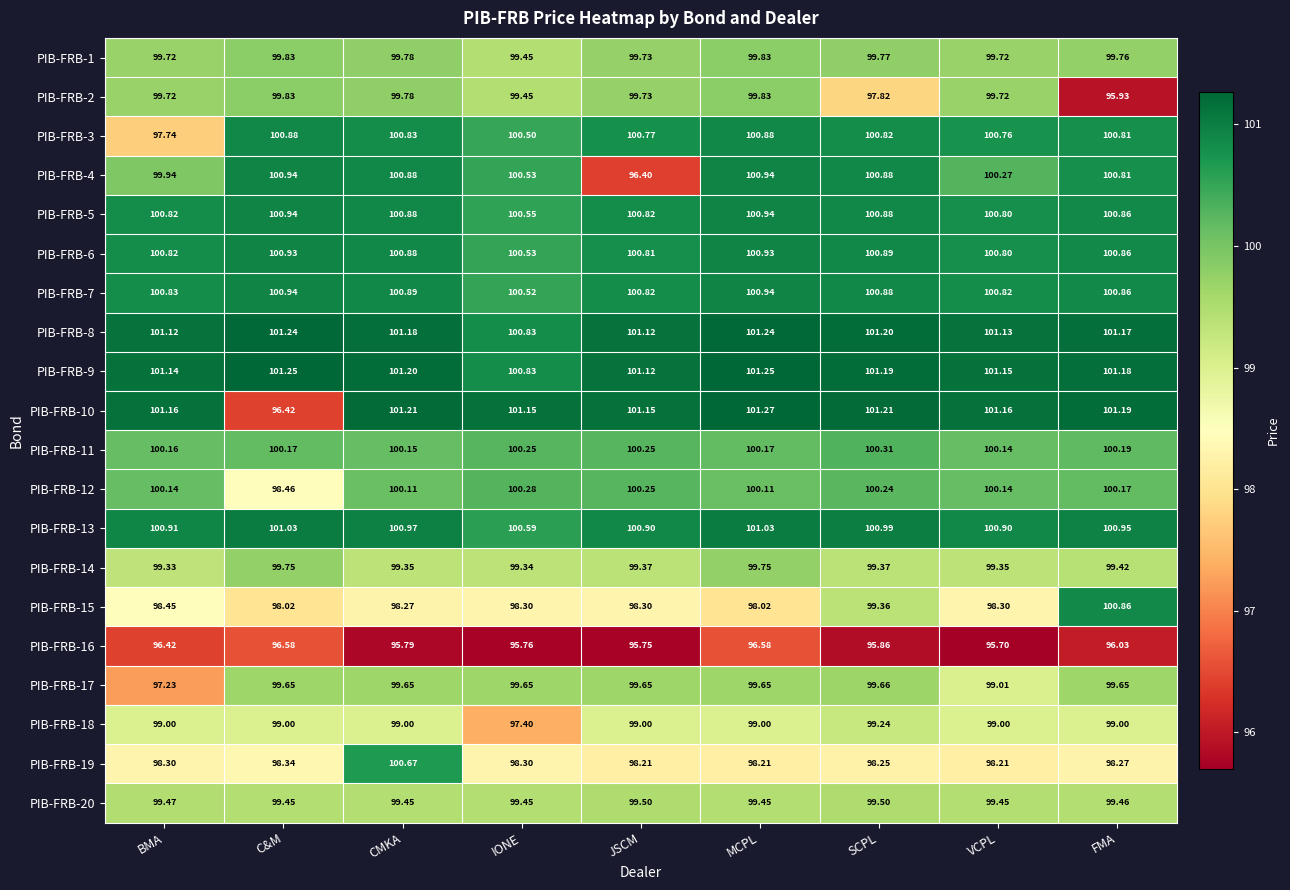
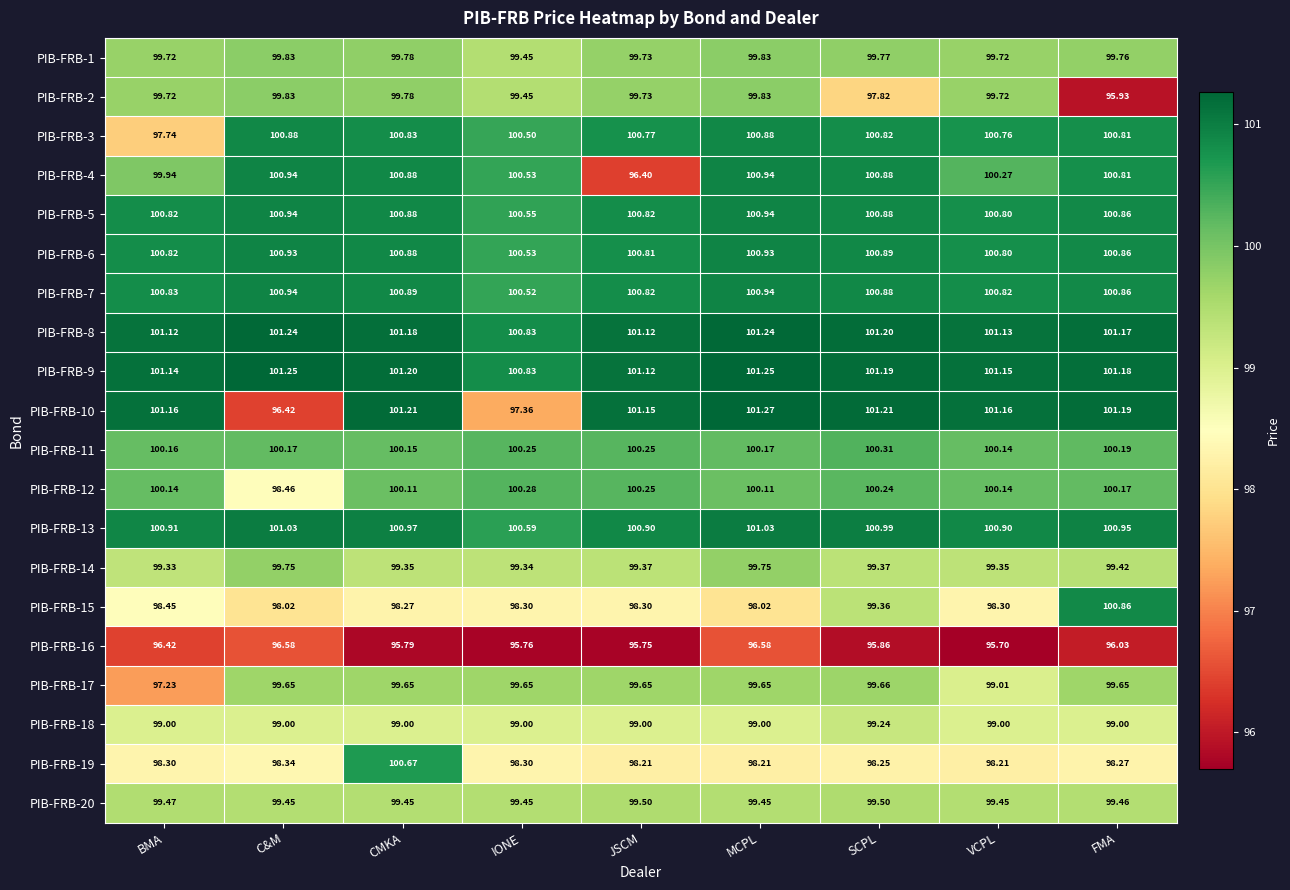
PIB-FRB-10, IONE: 101.15 -> 97.36
PIB-FRB-18, IONE: 97.40 -> 99.00
